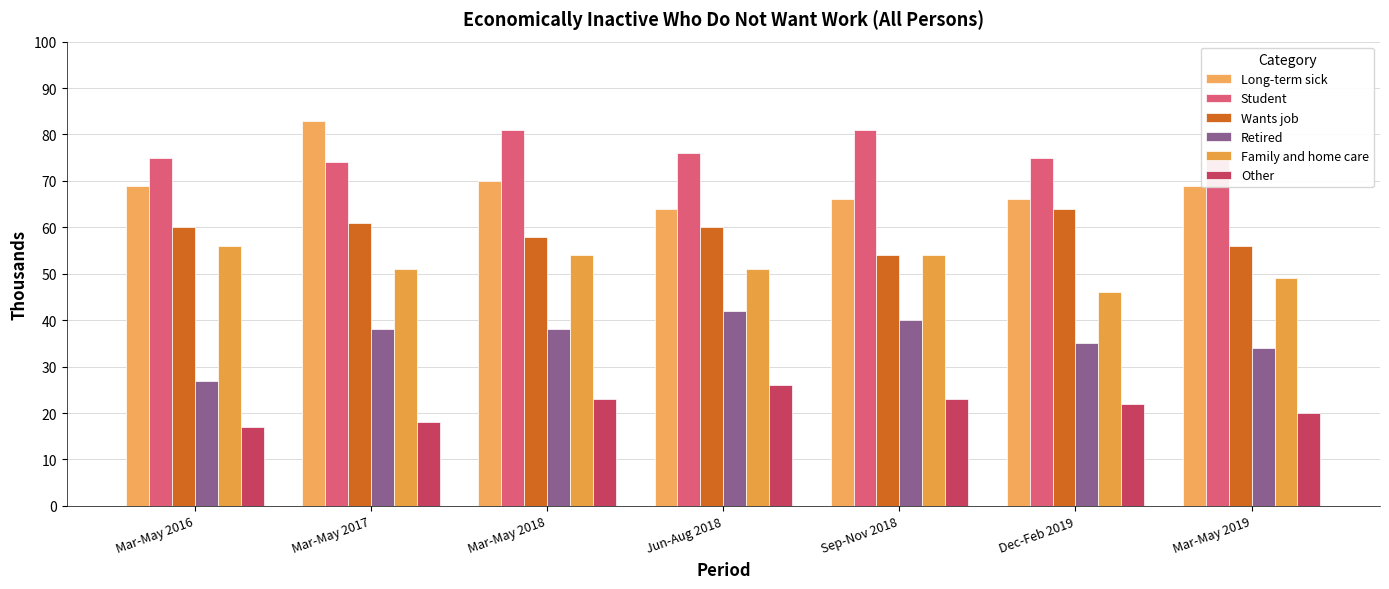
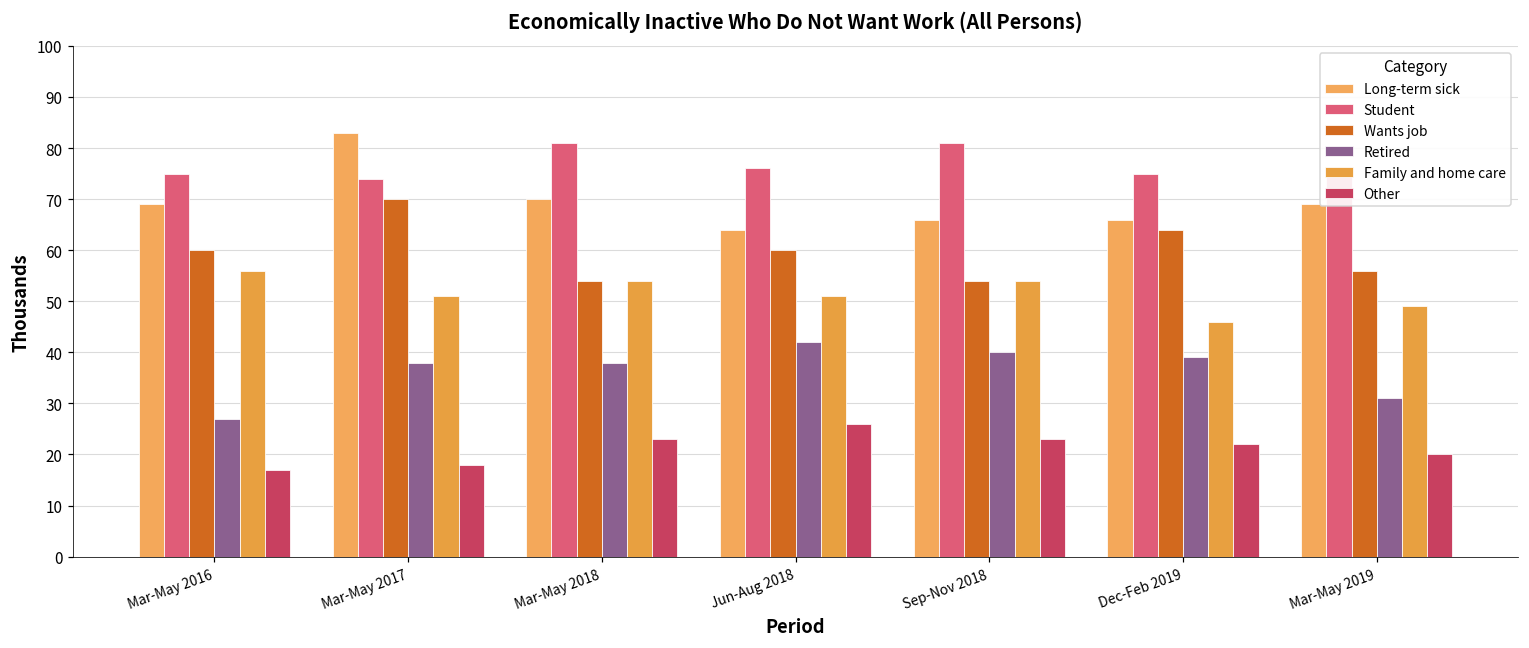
Wants job, Mar-May 2017: 61 -> 70
Wants job, Mar-May 2018: 58 -> 54
Retired, Dec-Feb 2019: 35 -> 39
Retired, Mar-May 2019: 34 -> 31
